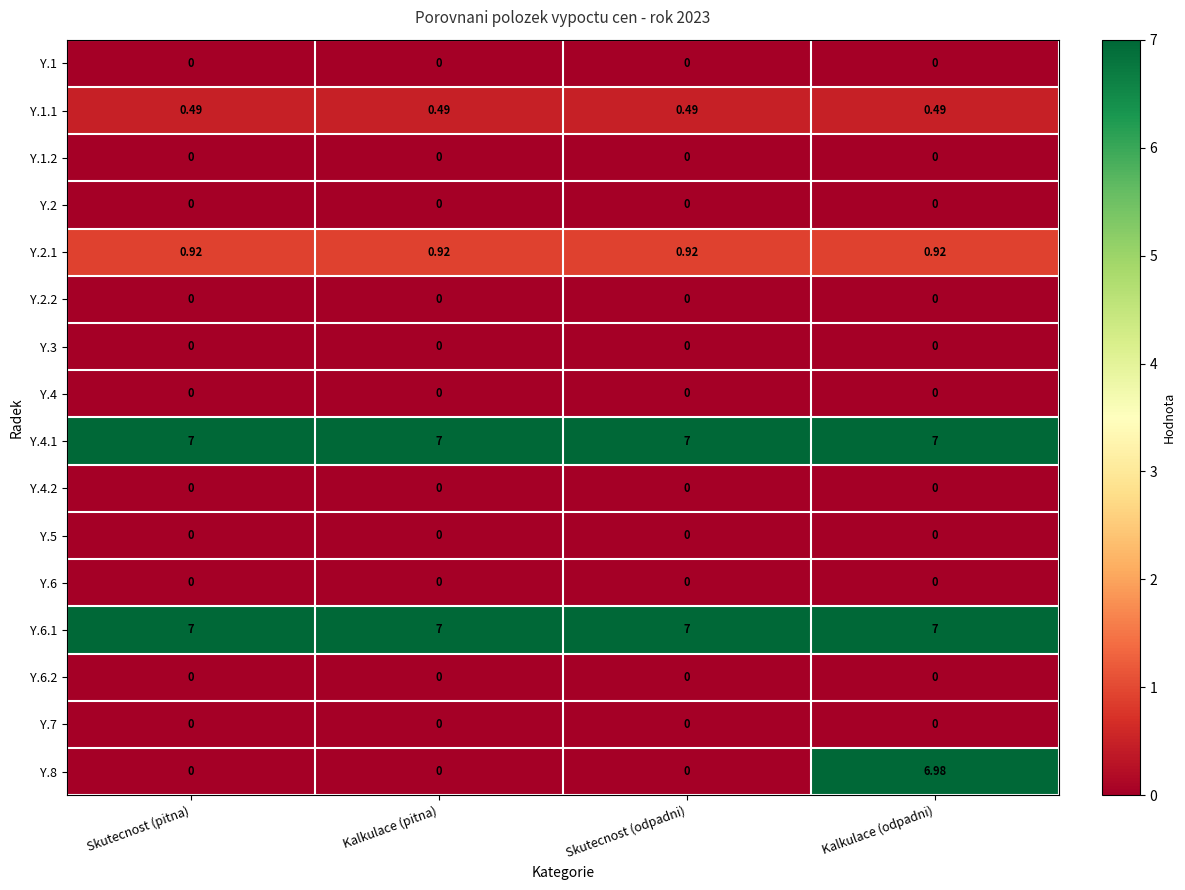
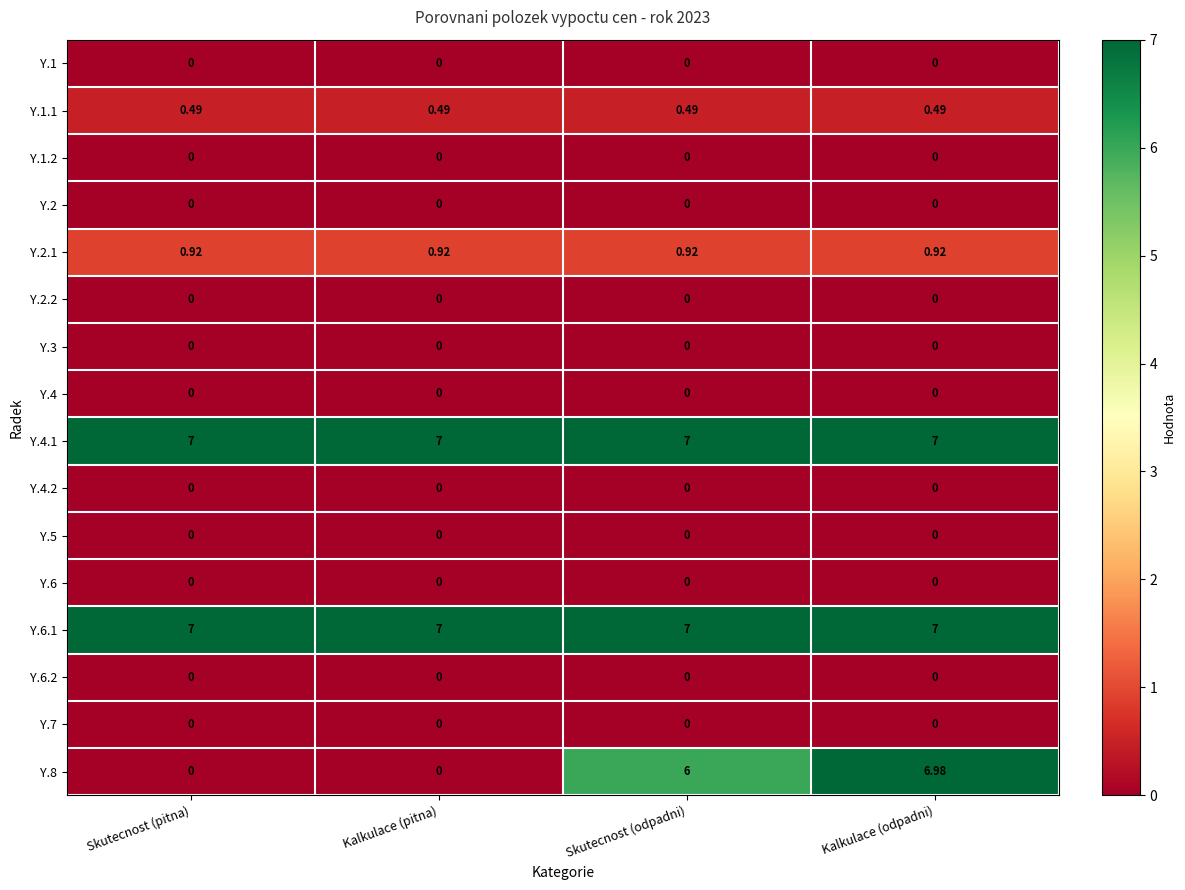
Y.8, Skutecnost (odpadni): 0 -> 6
